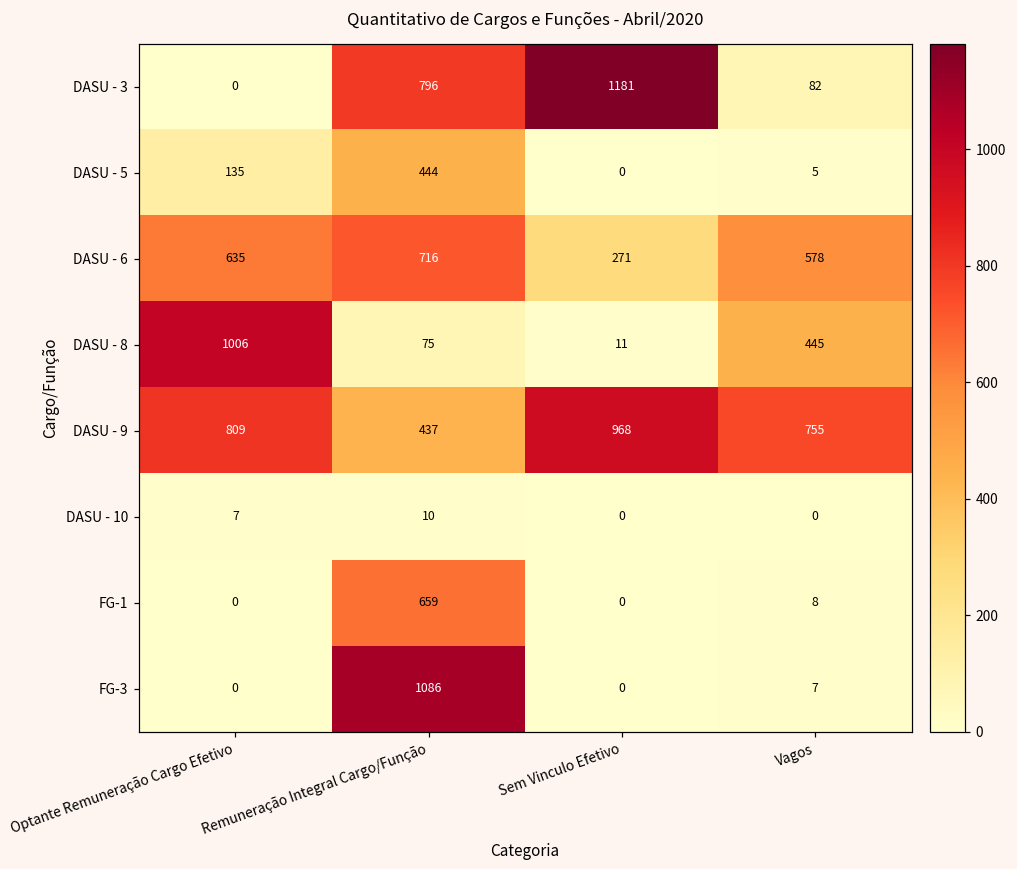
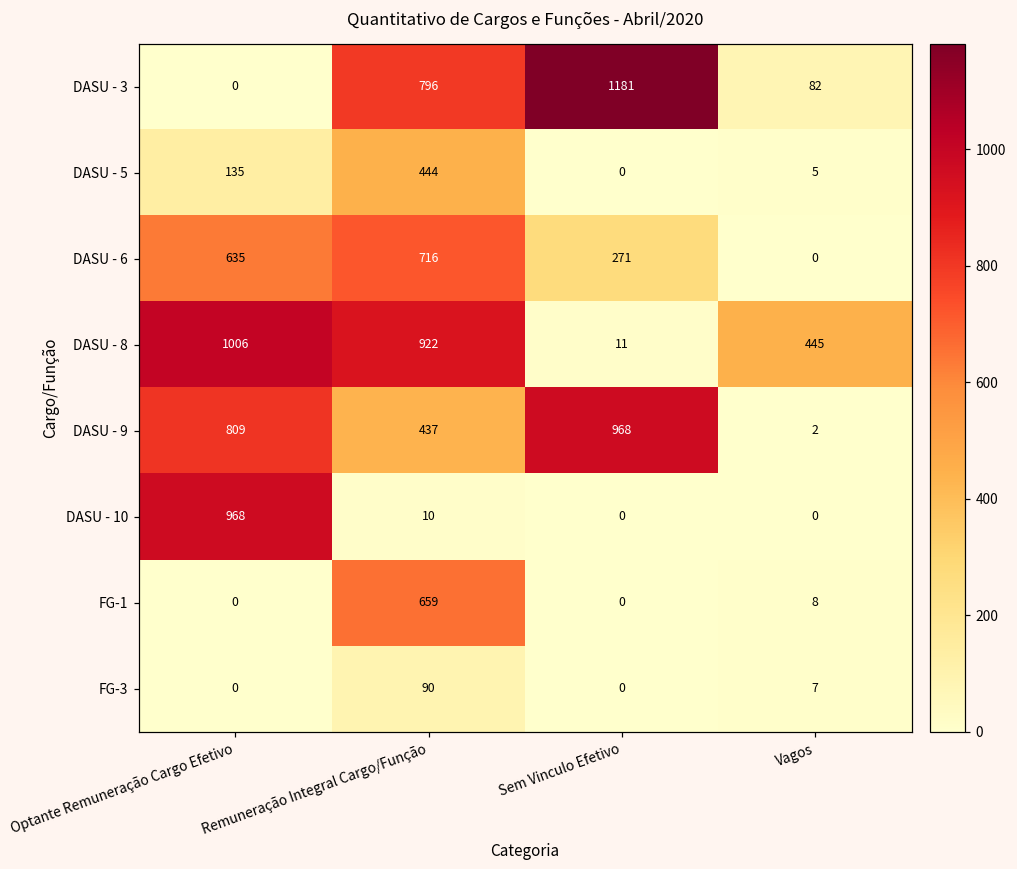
DASU - 6, Vagos: 578 -> 0
DASU - 8, Remuneração Integral Cargo/Função: 75 -> 922
DASU - 9, Vagos: 755 -> 2
DASU - 10, Optante Remuneração Cargo Efetivo: 7 -> 968
FG-3, Remuneração Integral Cargo/Função: 1086 -> 90
